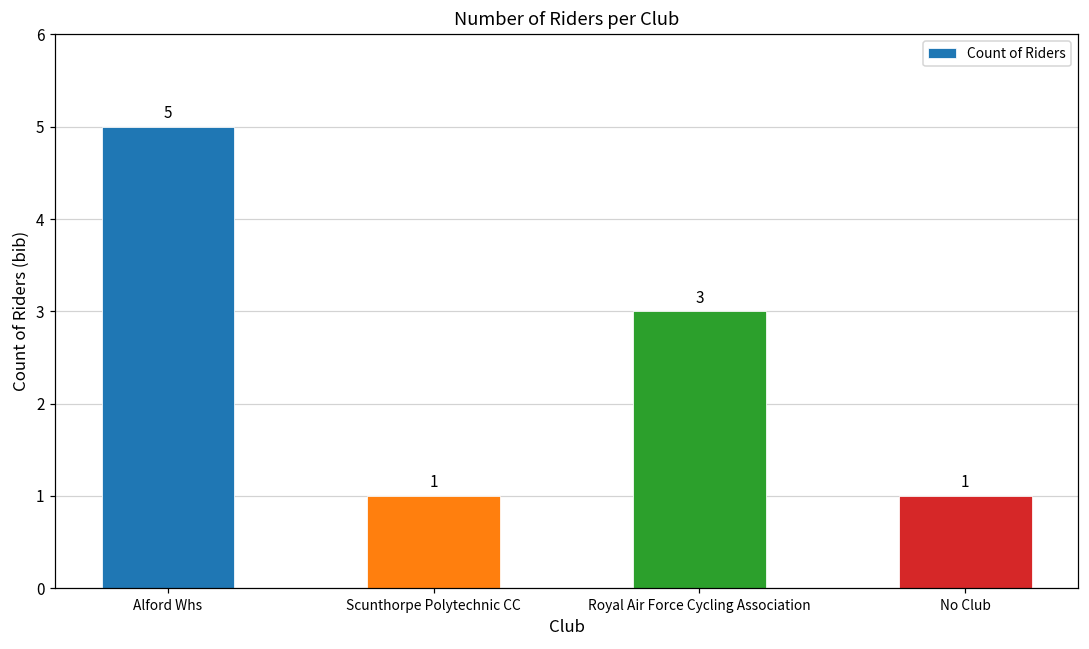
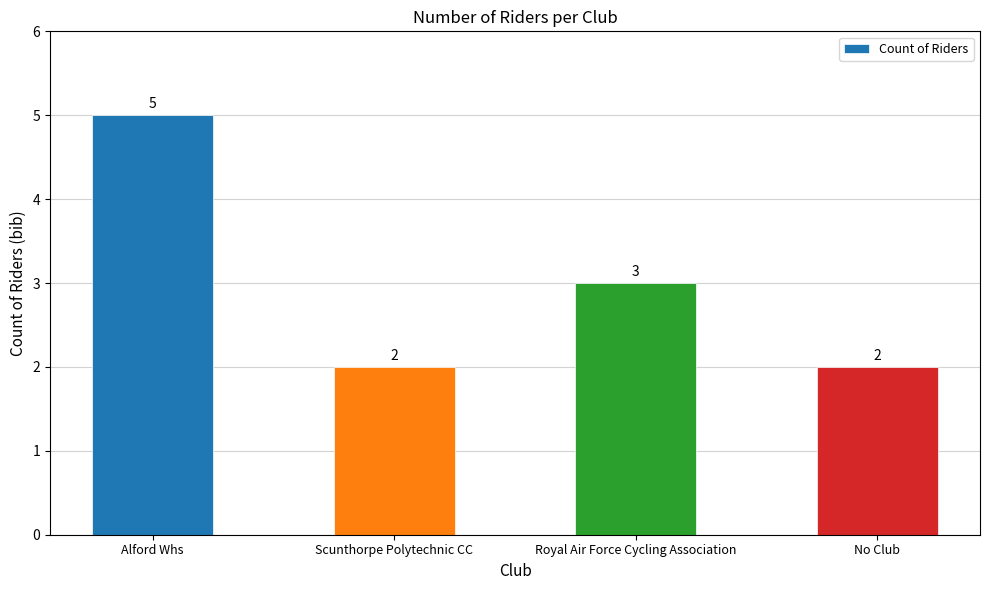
Scunthorpe Polytechnic CC: 1 -> 2
No Club: 1 -> 2
